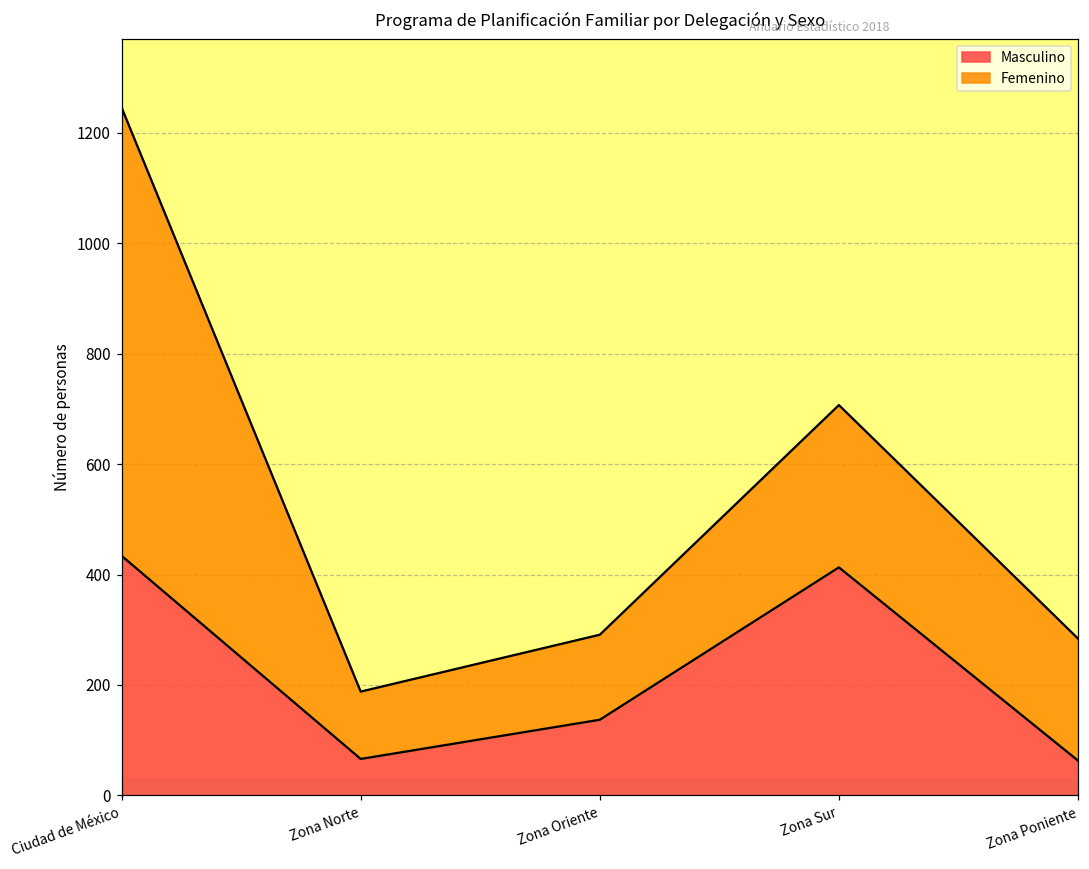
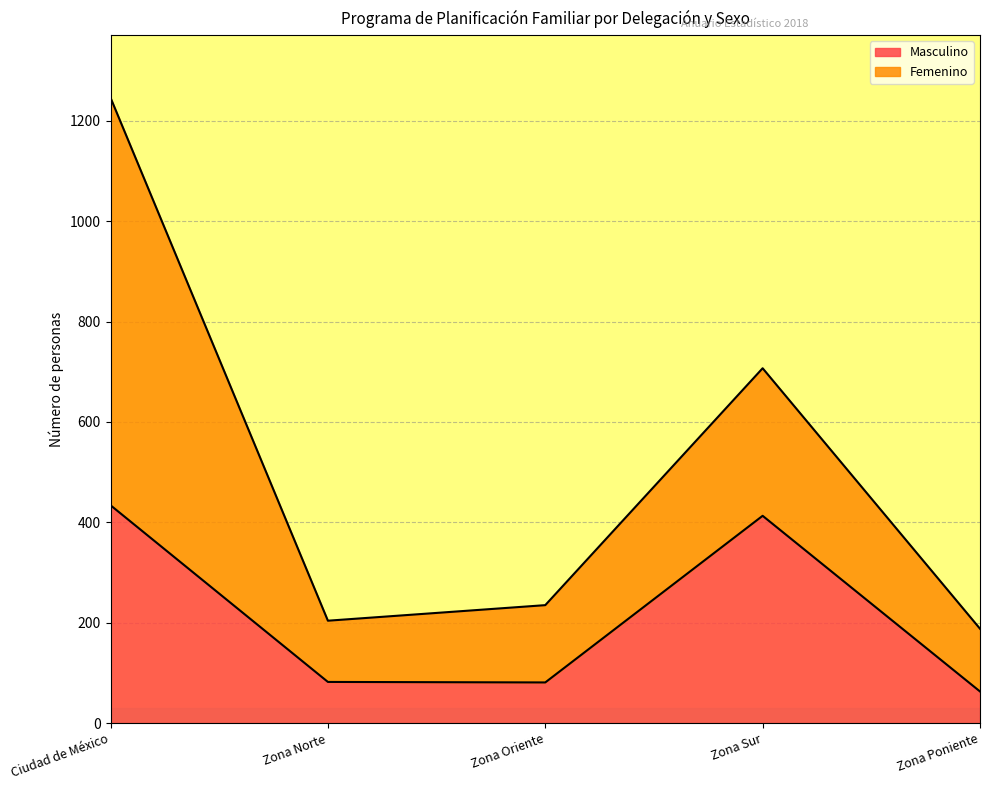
Masculino, Zona Norte: 70 -> 80
Masculino, Zona Oriente: 140 -> 80
Femenino, Zona Poniente: 220 -> 130
